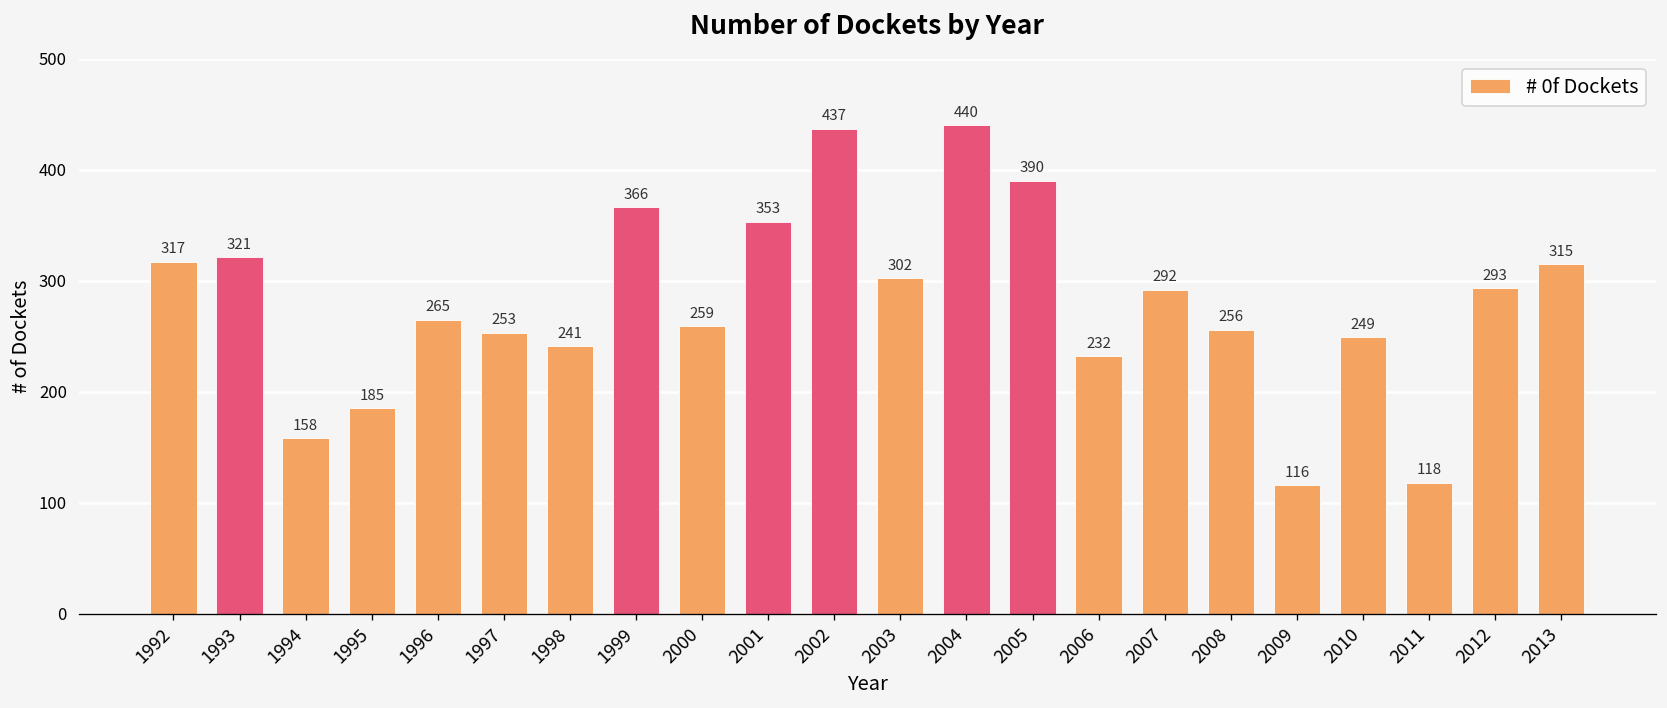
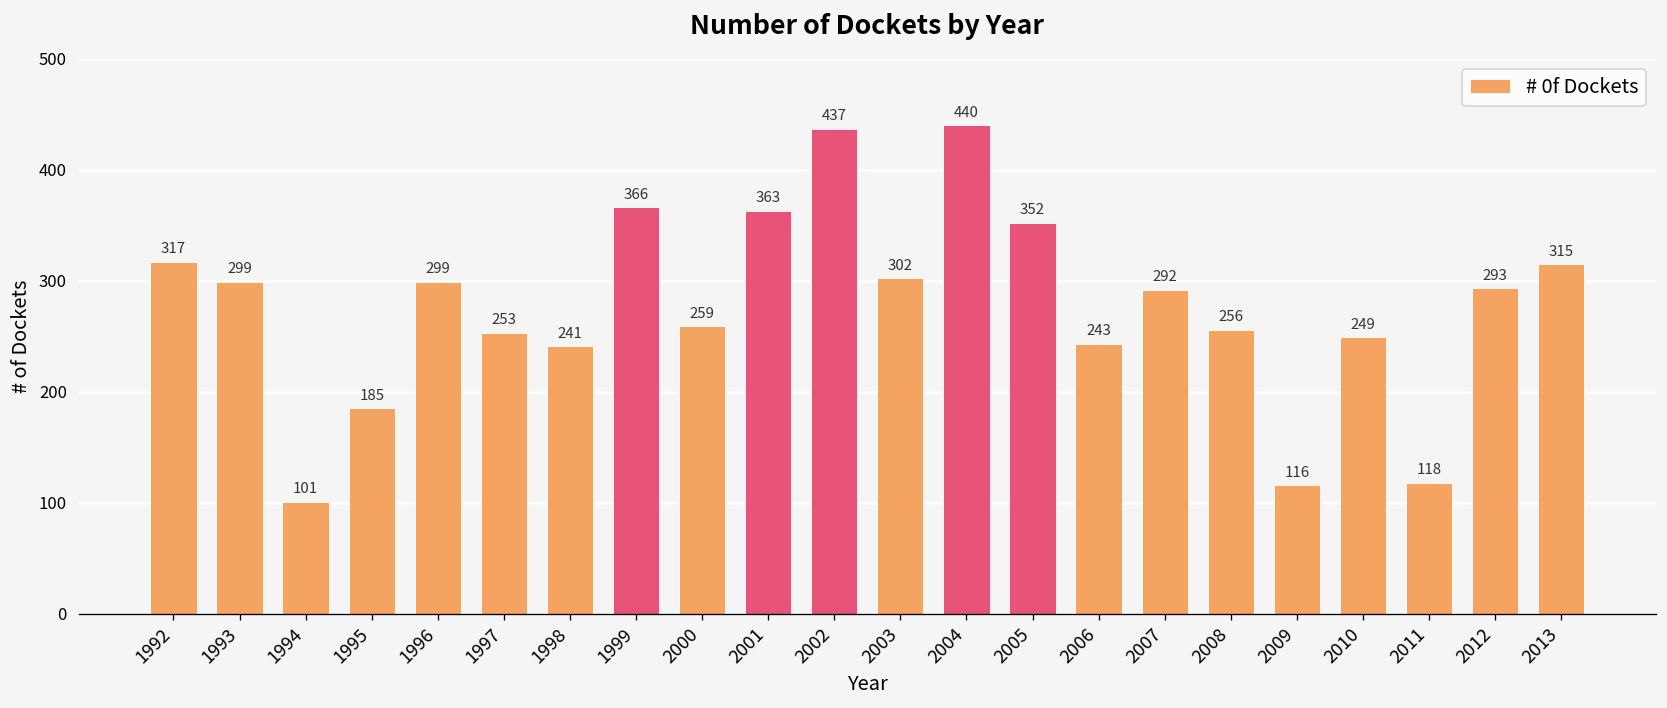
1993: 321 -> 299
1994: 158 -> 101
1996: 265 -> 299
2001: 353 -> 363
2005: 390 -> 352
2006: 232 -> 243
